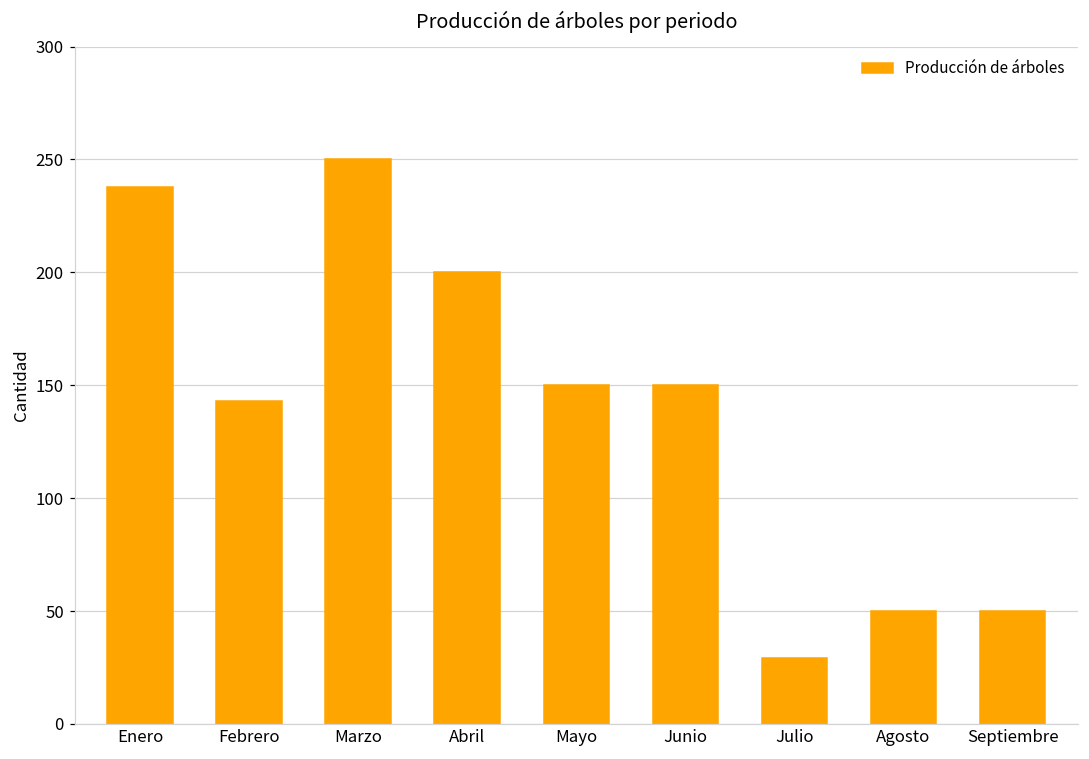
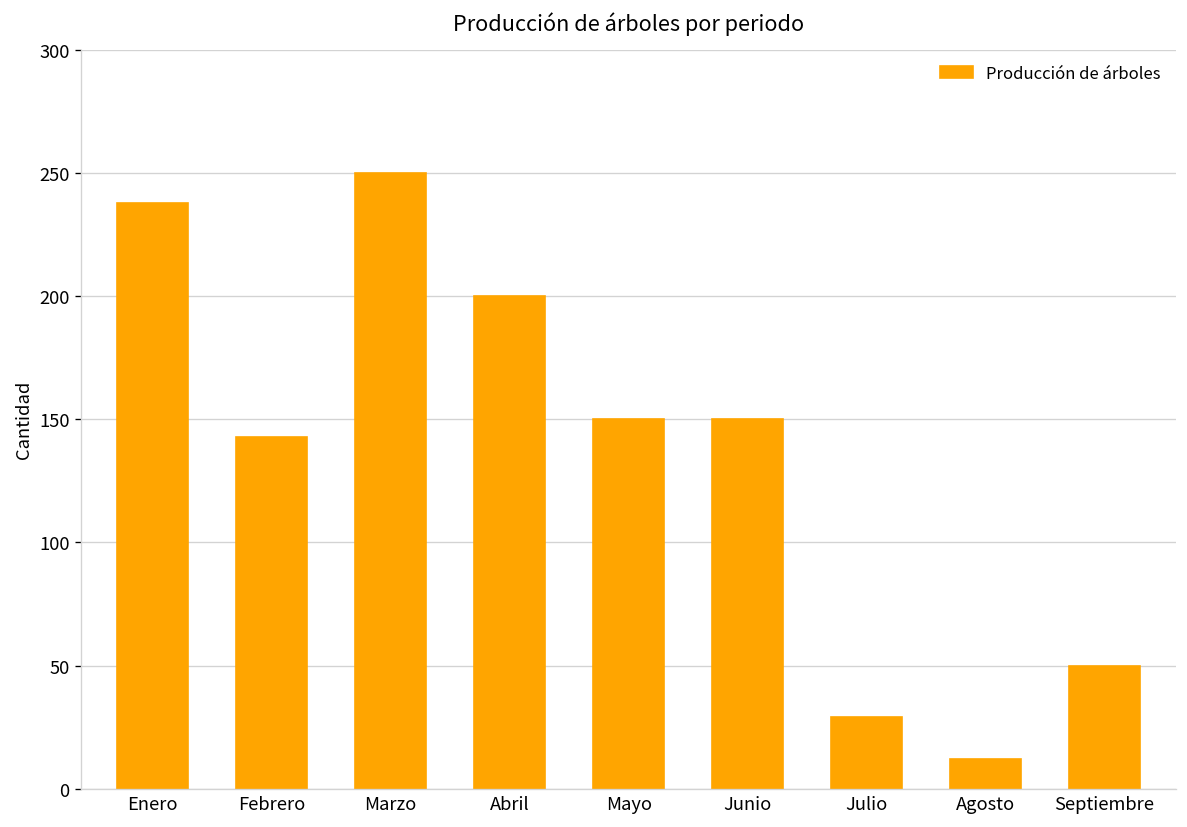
Agosto: 50 -> 12
